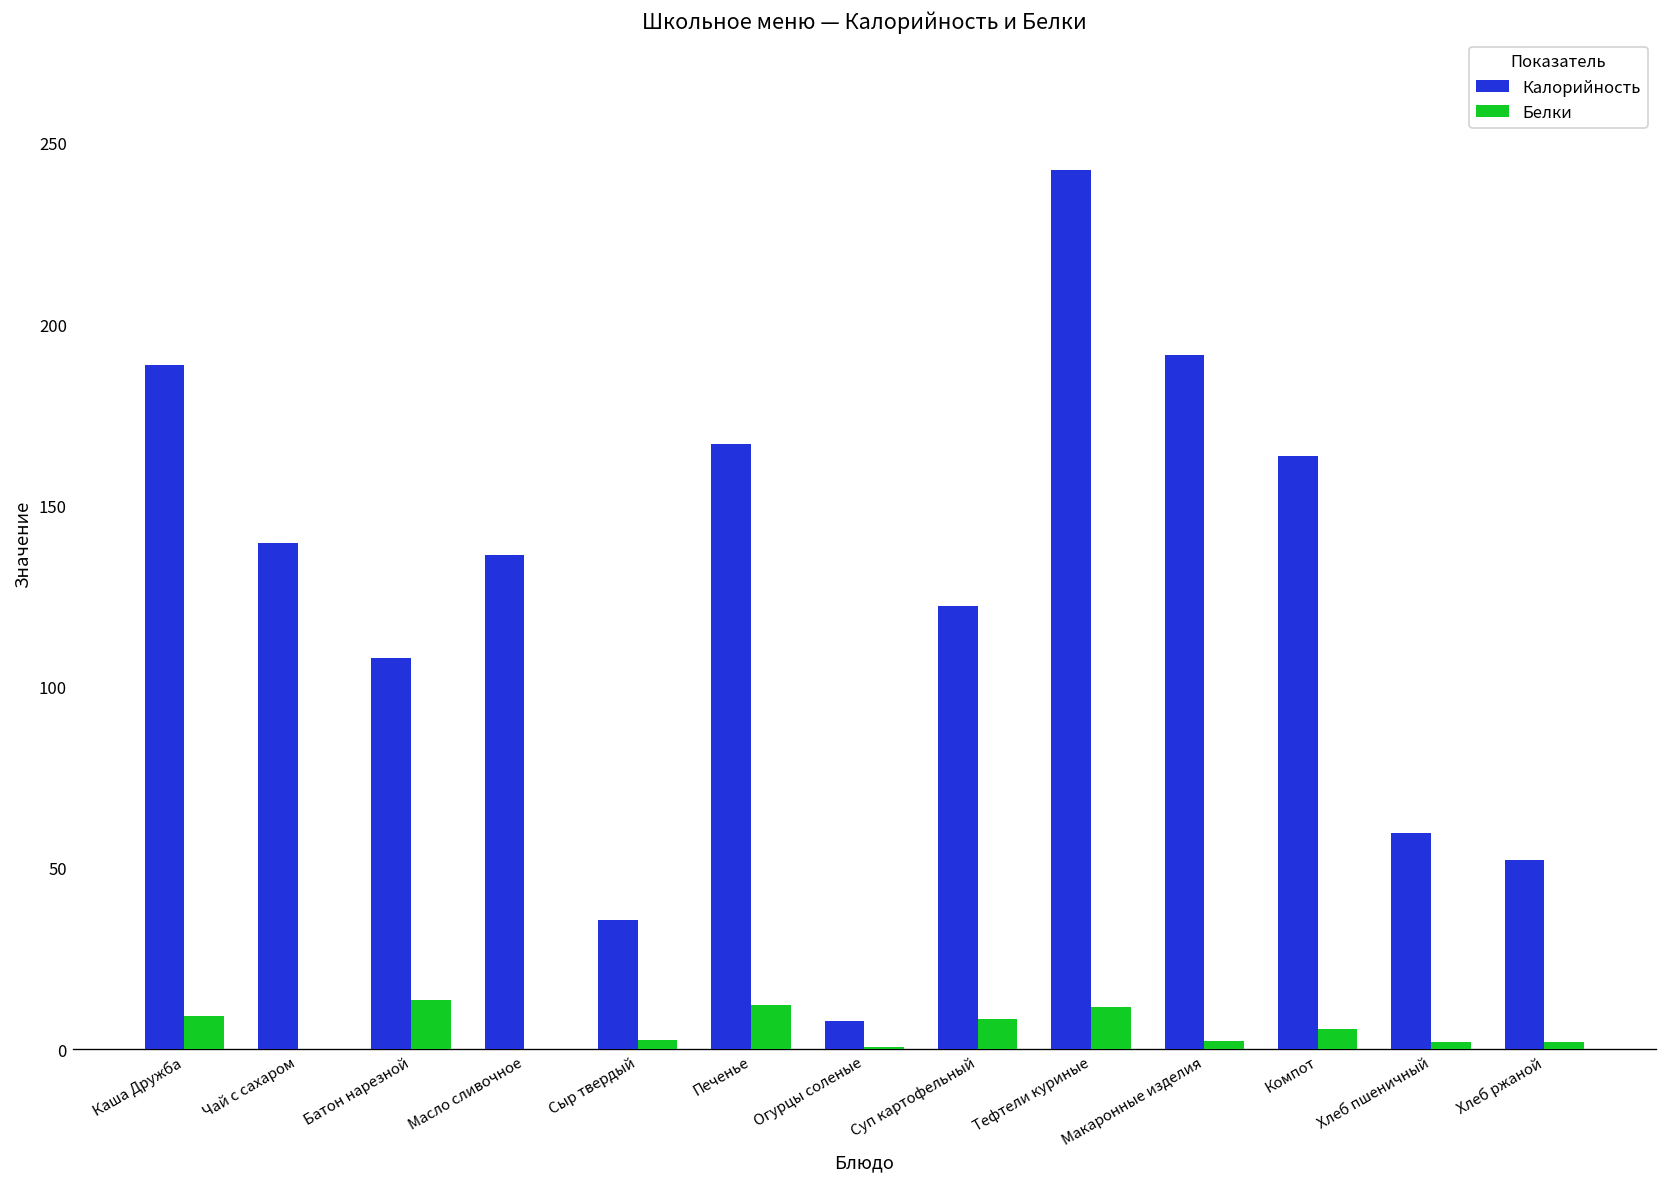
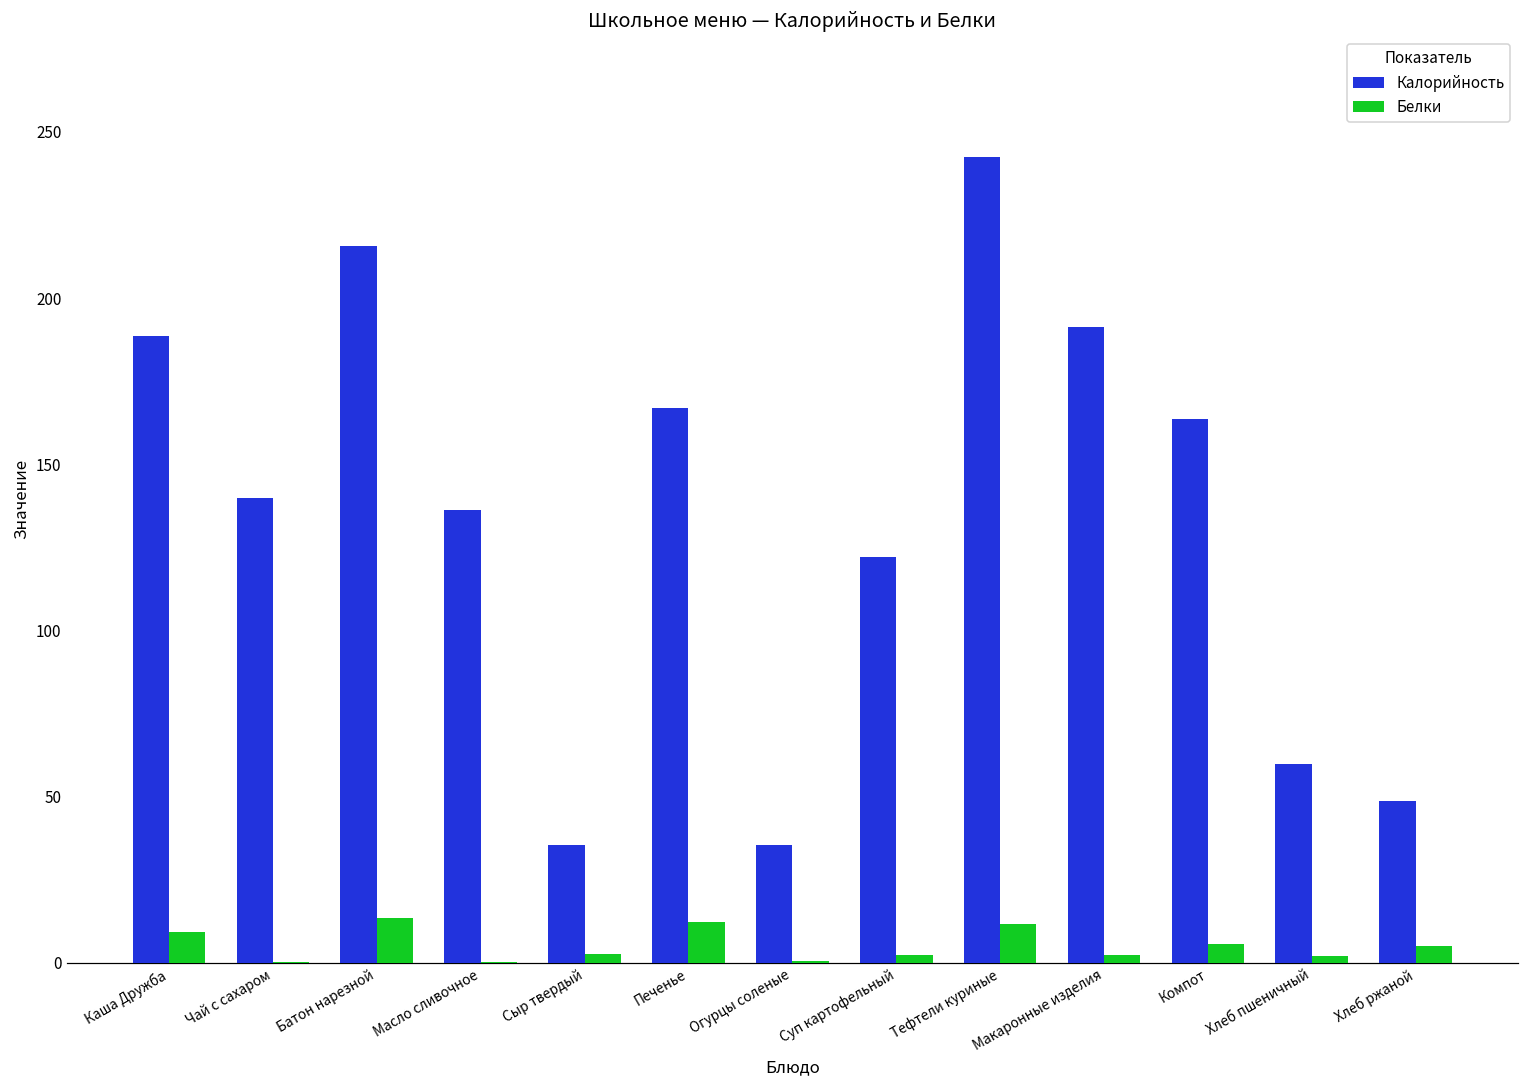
Калорийность, Батон нарезной: 108 -> 216
Калорийность, Огурцы соленые: 8 -> 35
Белки, Суп картофельный: 8 -> 2
Калорийность, Хлеб ржаной: 52 -> 49
Белки, Хлеб ржаной: 2 -> 5
